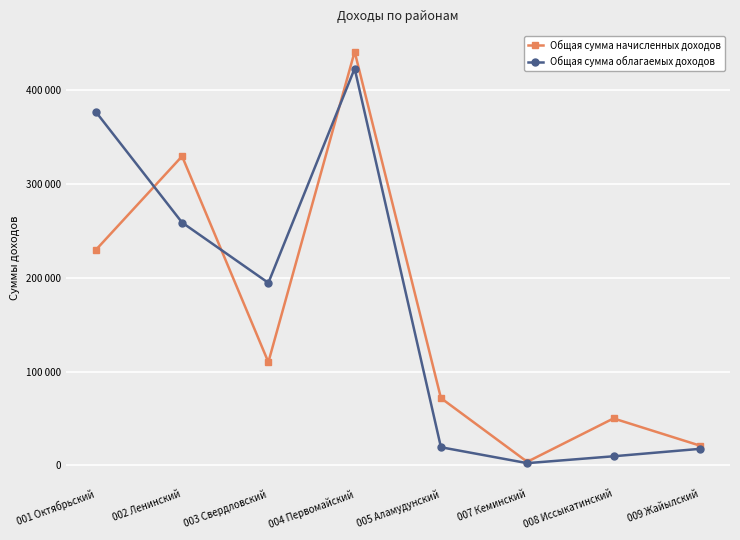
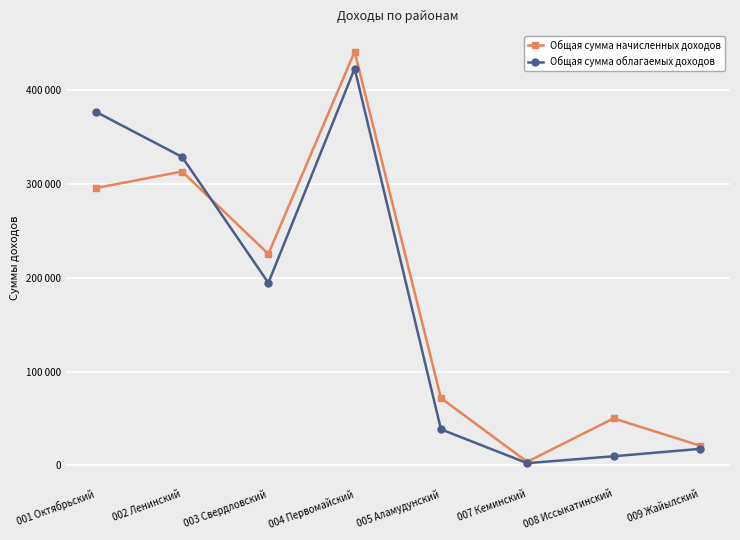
Общая сумма начисленных доходов, 001 Октябрьский: 230000 -> 300000
Общая сумма начисленных доходов, 002 Ленинский: 330000 -> 310000
Общая сумма облагаемых доходов, 002 Ленинский: 260000 -> 330000
Общая сумма начисленных доходов, 003 Свердловский: 110000 -> 230000
Общая сумма облагаемых доходов, 005 Аламудунский: 20000 -> 40000
